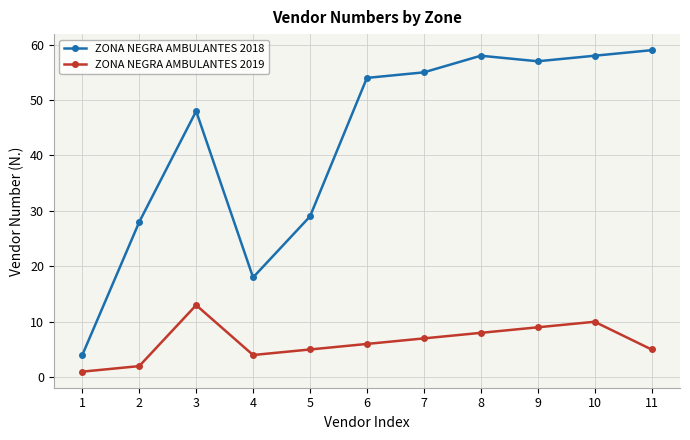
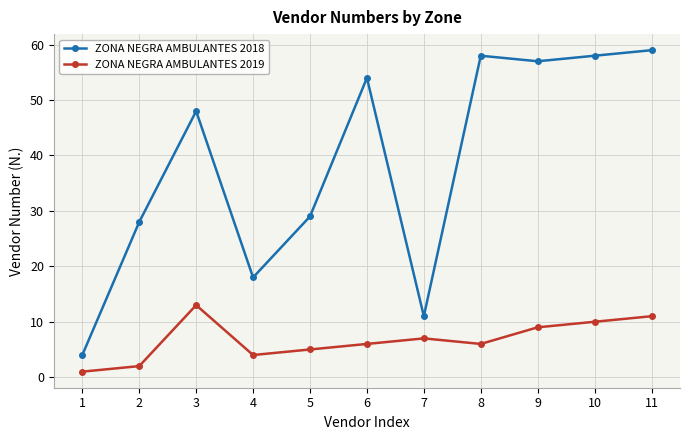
ZONA NEGRA AMBULANTES 2018, 7: 55 -> 11
ZONA NEGRA AMBULANTES 2019, 8: 8 -> 6
ZONA NEGRA AMBULANTES 2019, 11: 5 -> 11
